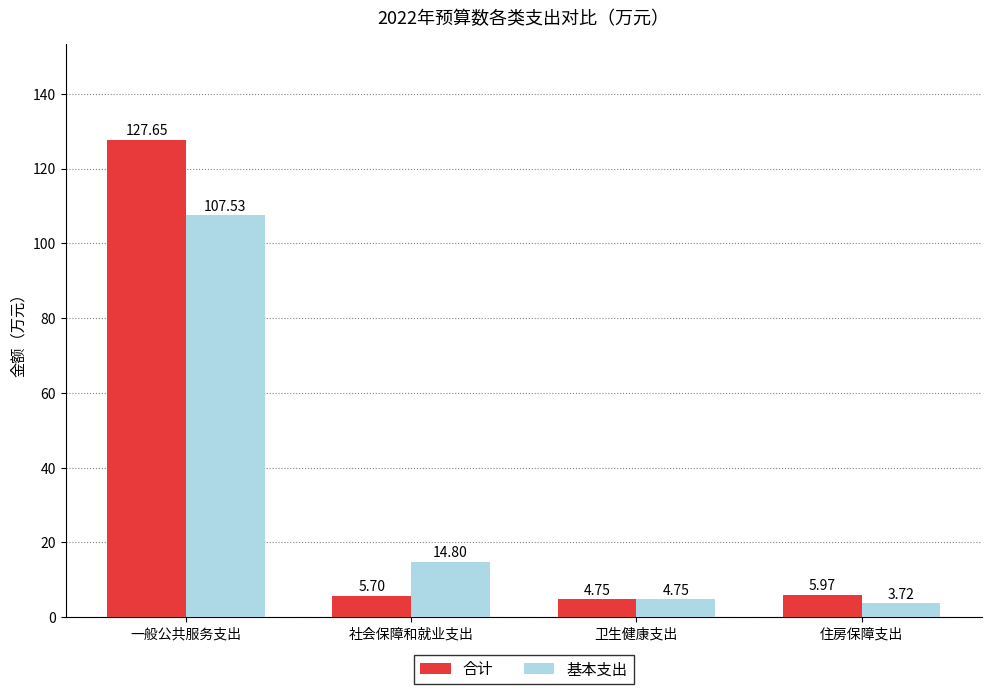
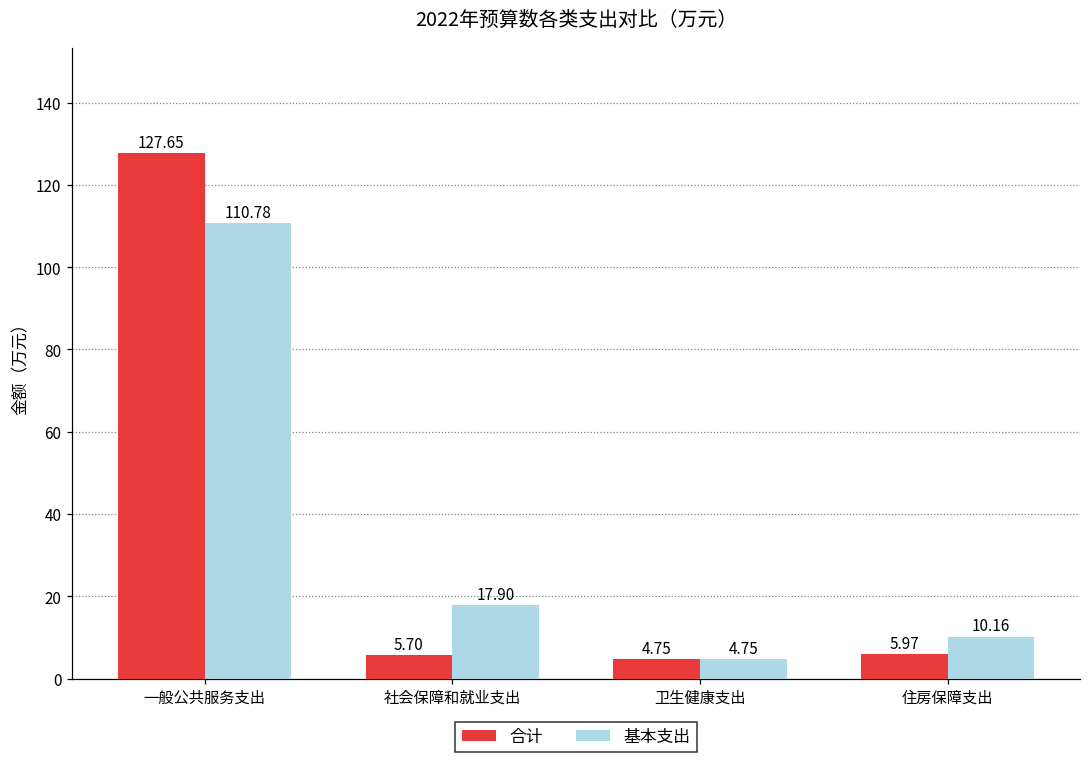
基本支出, 一般公共服务支出: 107.53 -> 110.78
基本支出, 社会保障和就业支出: 14.80 -> 17.90
基本支出, 住房保障支出: 3.72 -> 10.16
